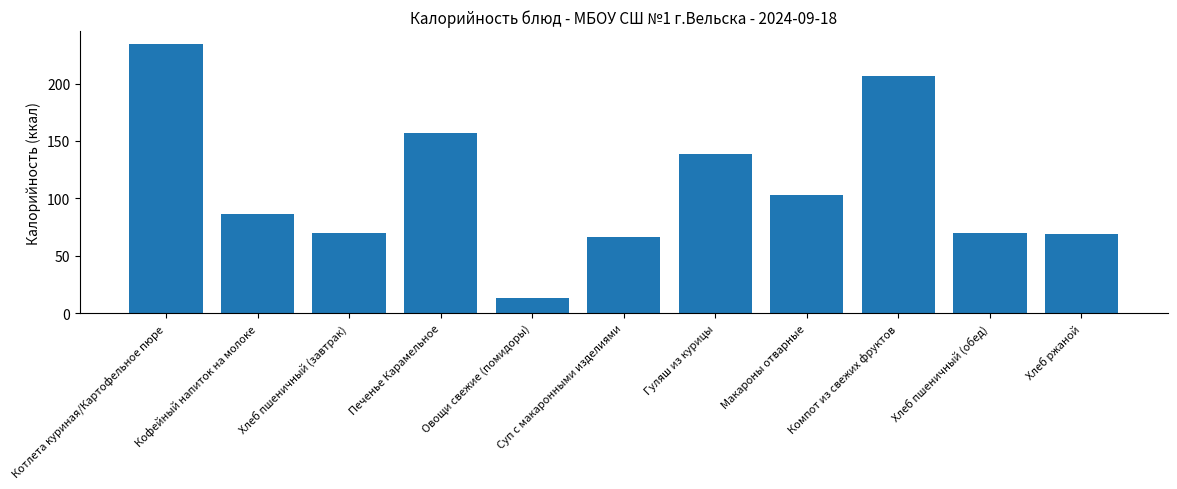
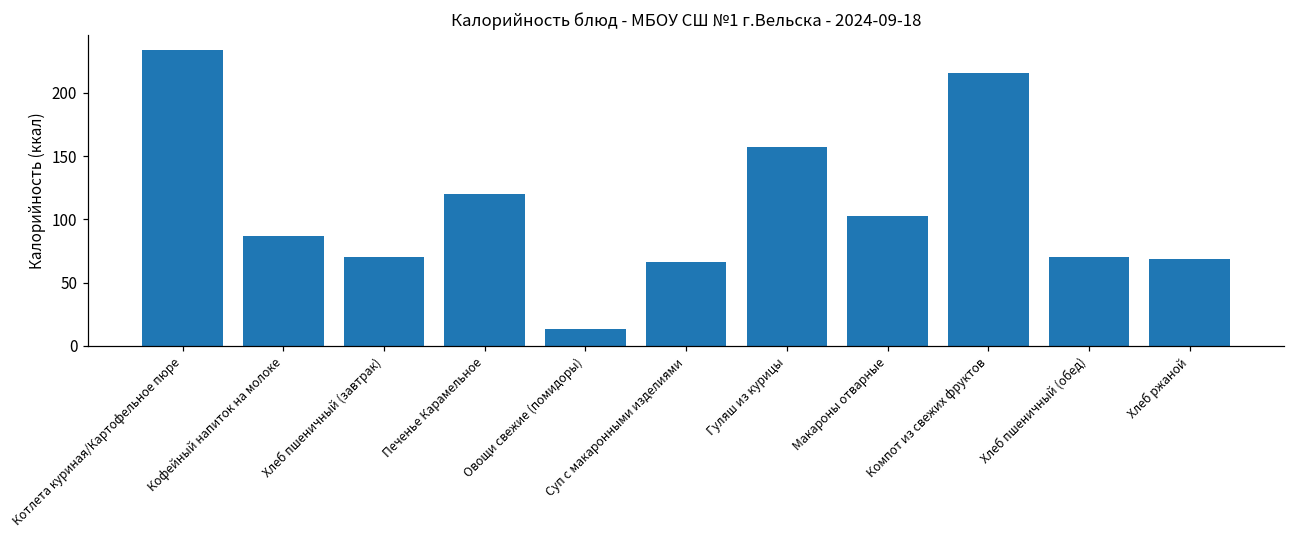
Печенье Карамельное: 157 -> 120
Гуляш из курицы: 139 -> 157
Компот из свежих фруктов: 206 -> 216
